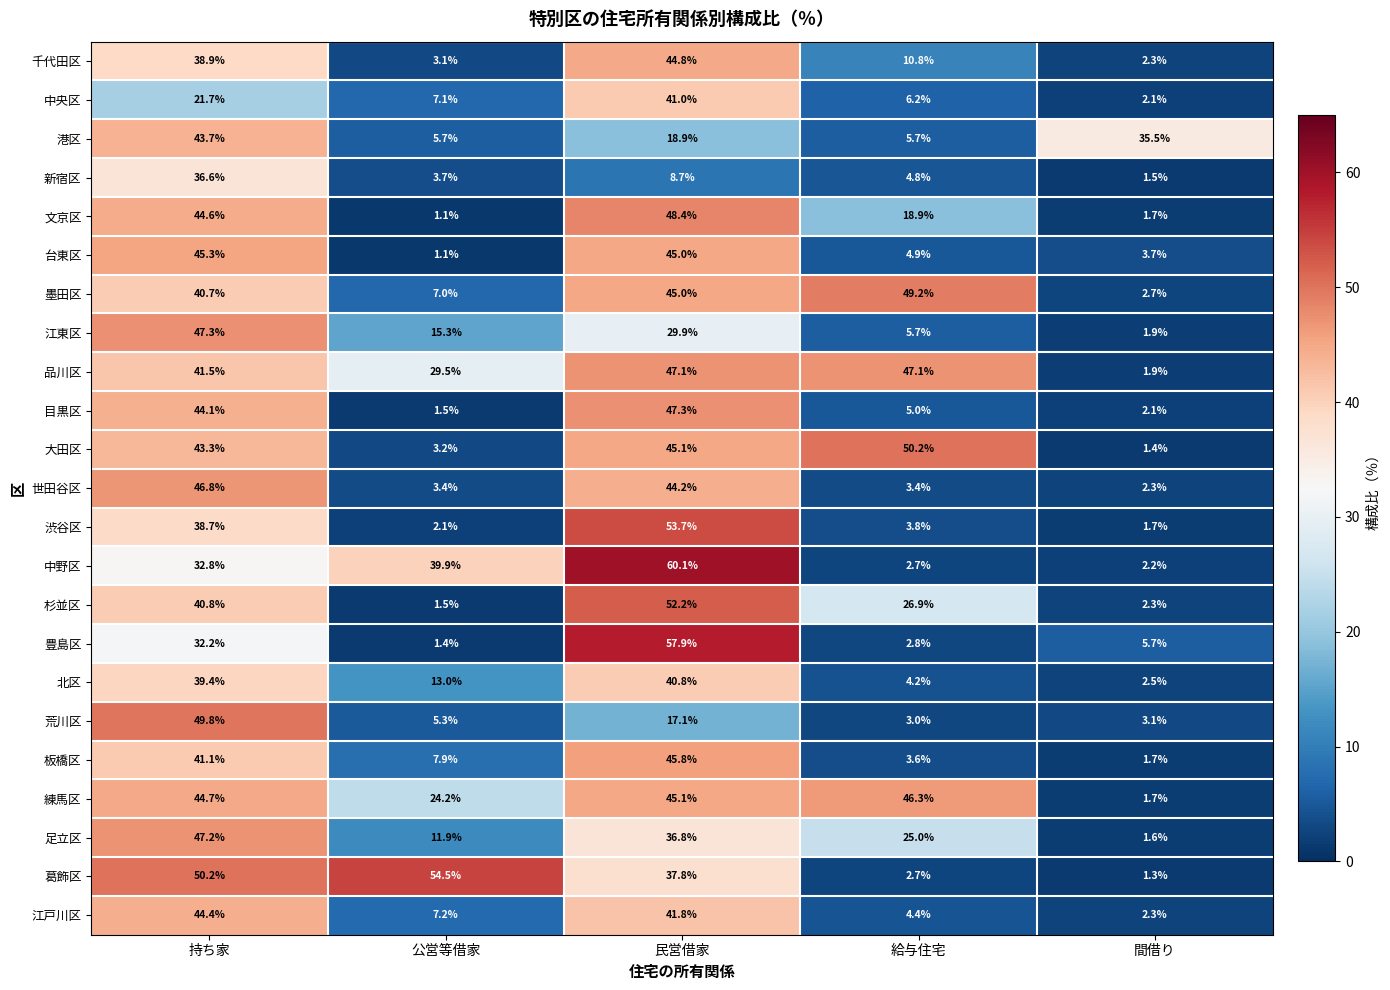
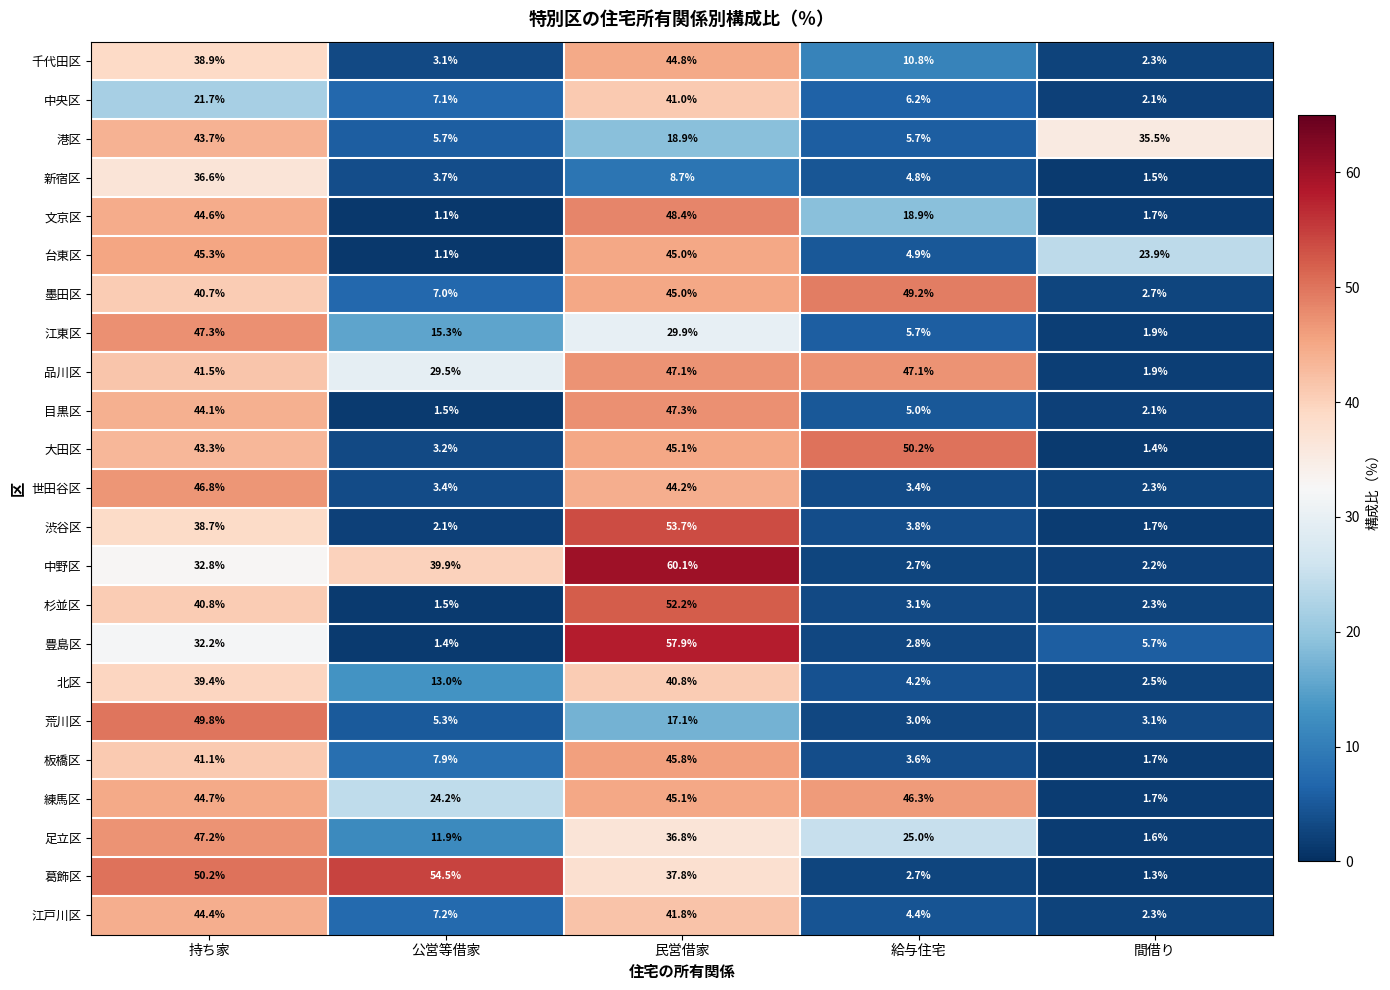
台東区, 間借り: 3.7% -> 23.9%
杉並区, 給与住宅: 26.9% -> 3.1%
